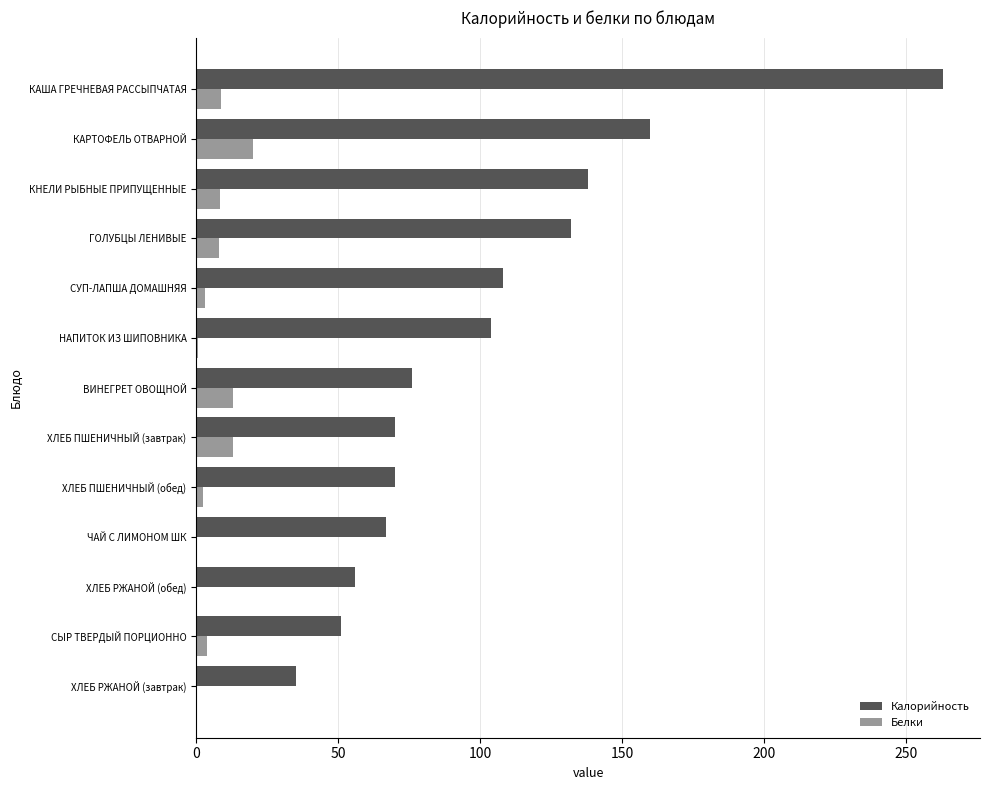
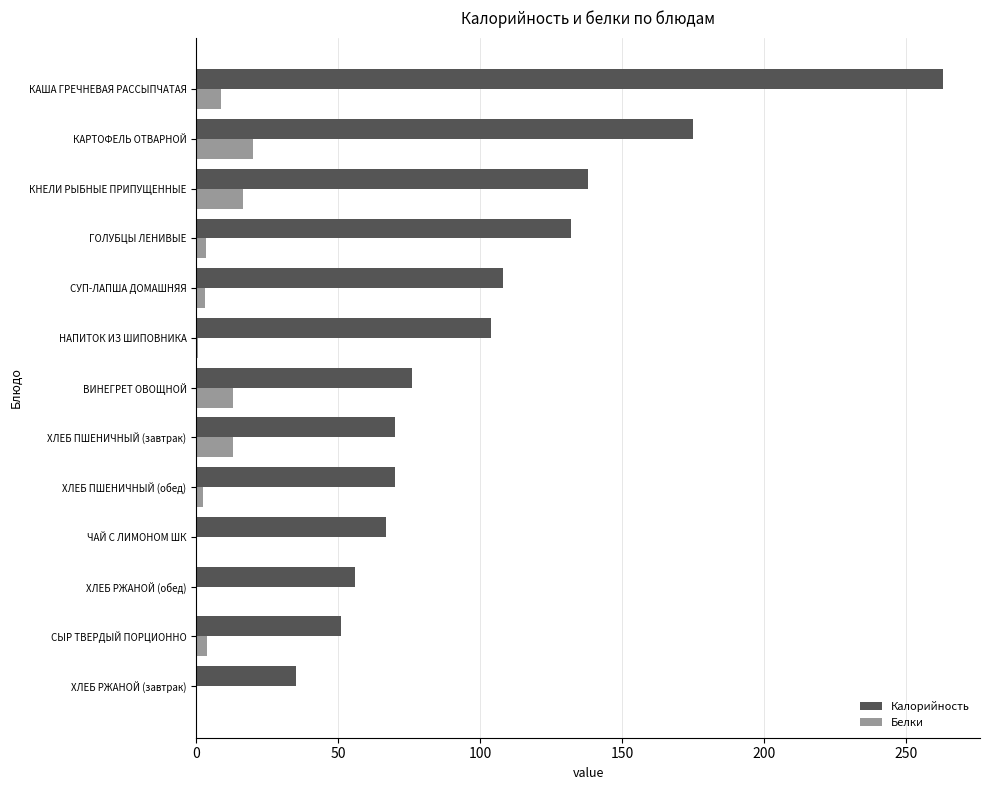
Калорийность, КАРТОФЕЛЬ ОТВАРНОЙ: 160 -> 175
Белки, КНЕЛИ РЫБНЫЕ ПРИПУЩЕННЫЕ: 8 -> 16
Белки, ГОЛУБЦЫ ЛЕНИВЫЕ: 8 -> 3
